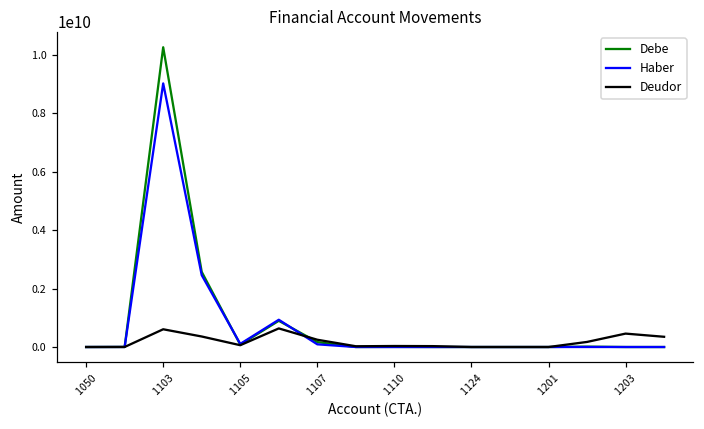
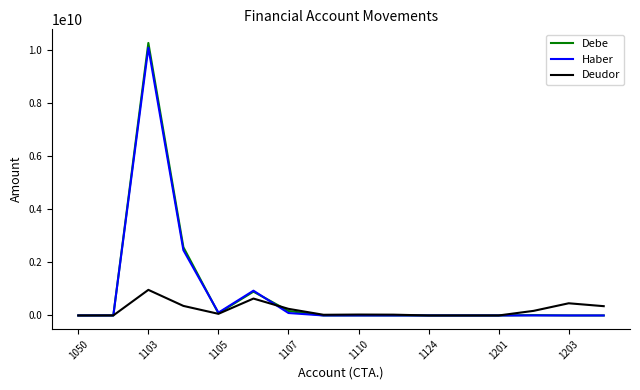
Haber, 1103: 9000000000 -> 10100000000
Deudor, 1103: 600000000 -> 1000000000
